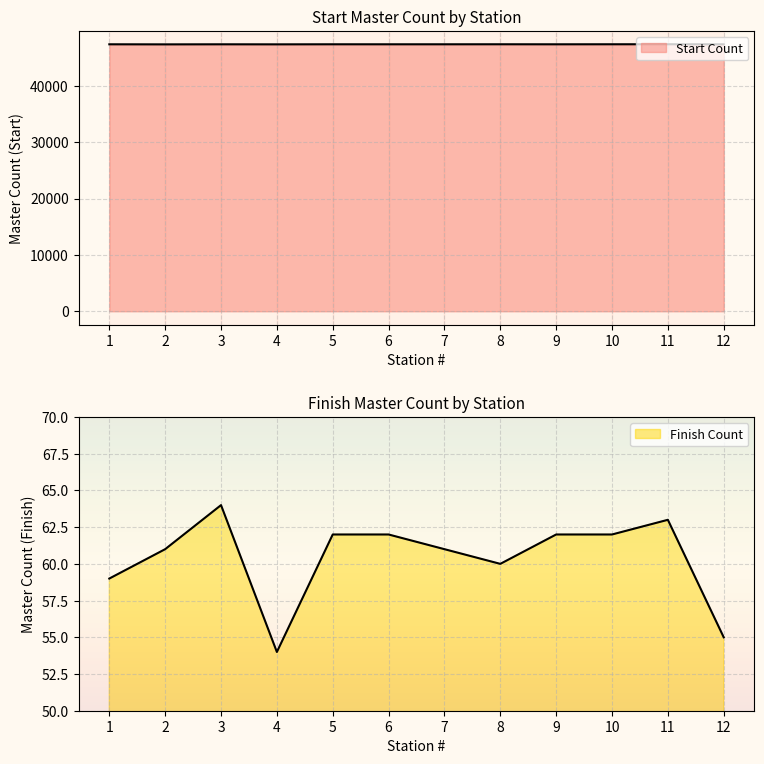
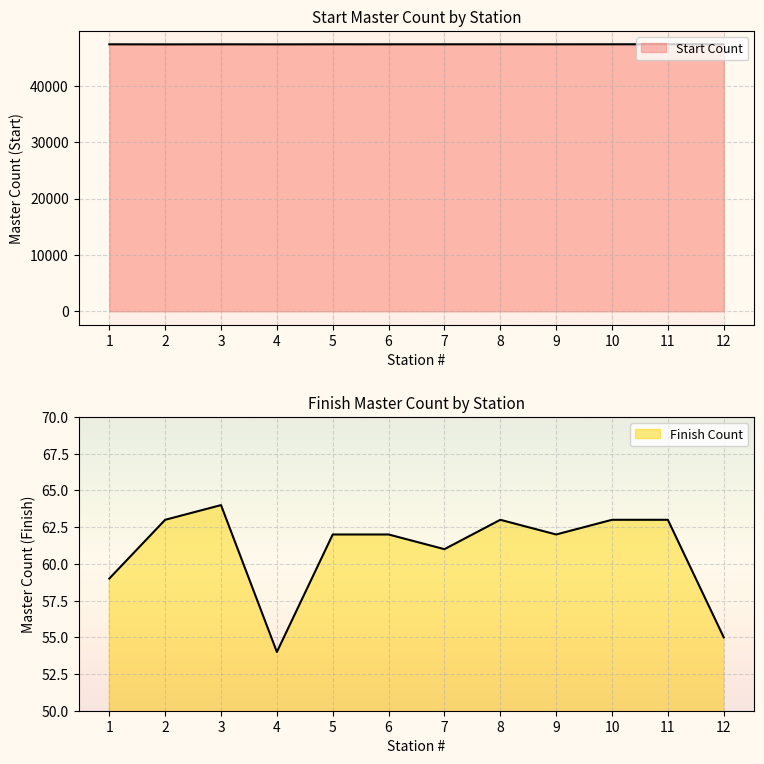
Finish Master Count by Station, 2: 61 -> 63
Finish Master Count by Station, 8: 60 -> 63
Finish Master Count by Station, 10: 62 -> 63
